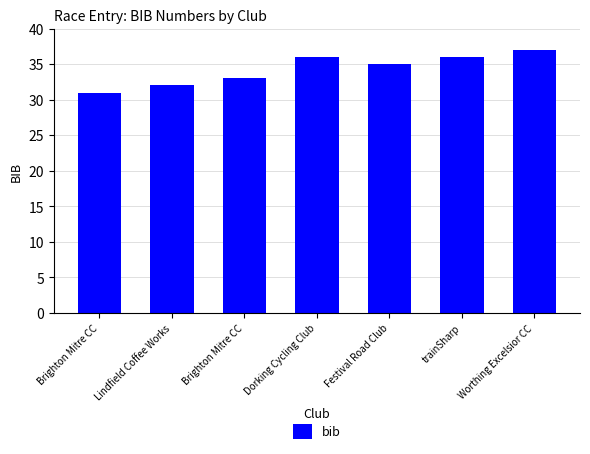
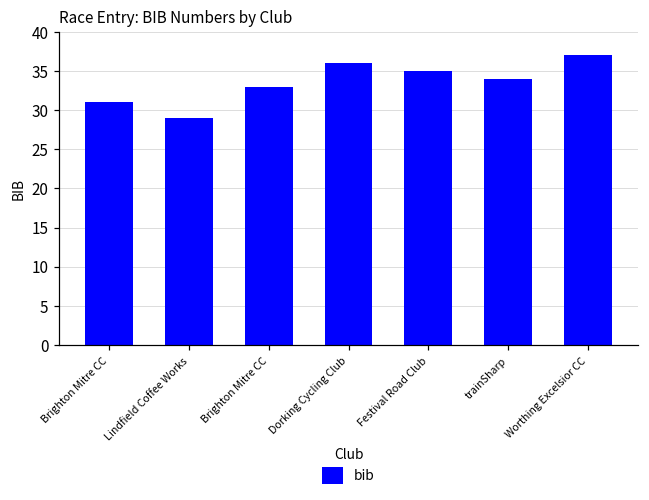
Lindfield Coffee Works: 32 -> 29
trainSharp: 36 -> 34
